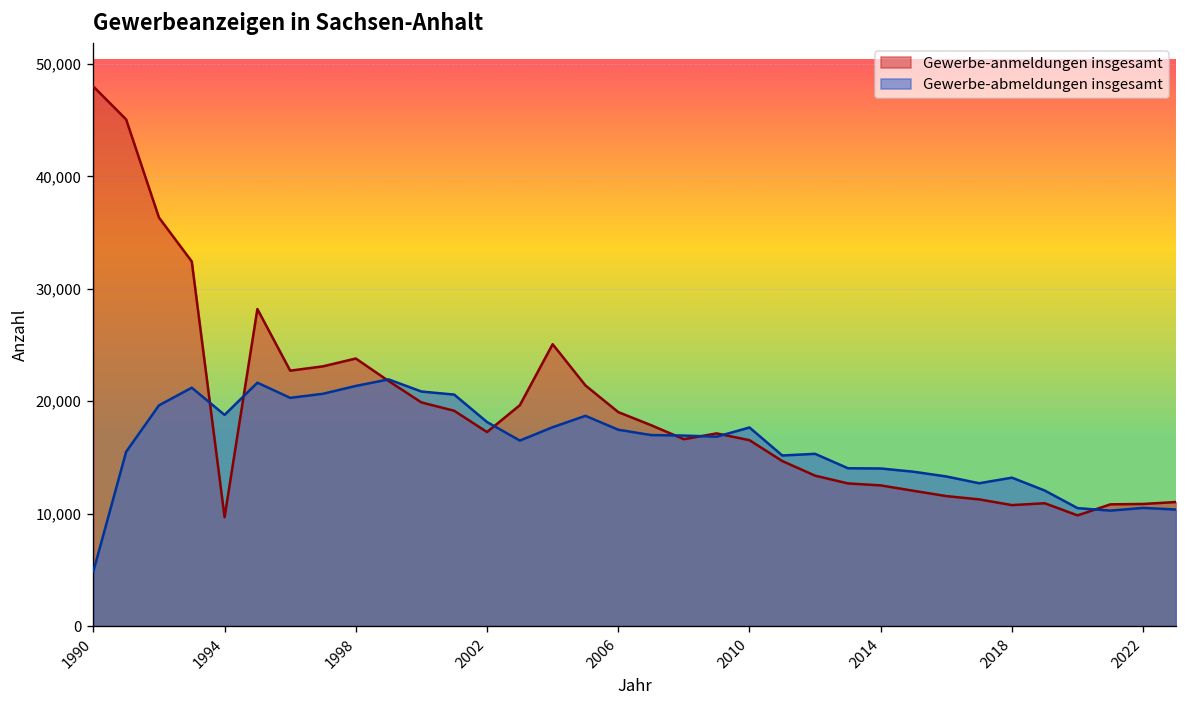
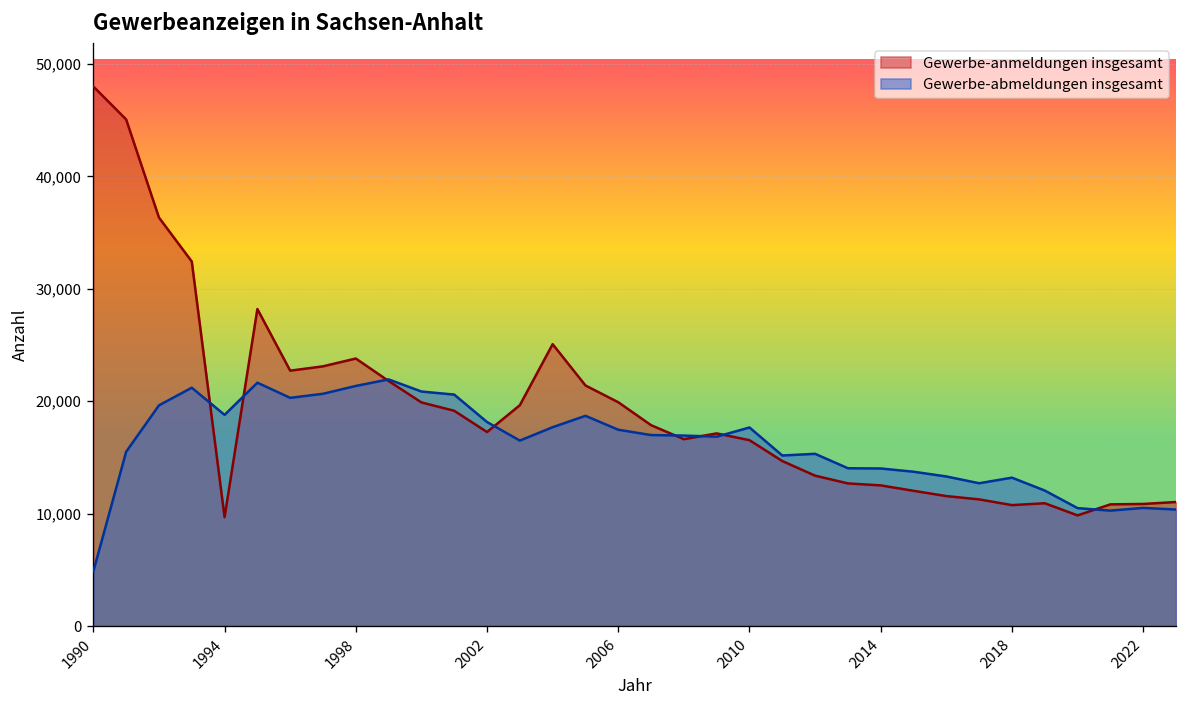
Gewerbe-anmeldungen insgesamt, 2006: 19,000 -> 20,000
